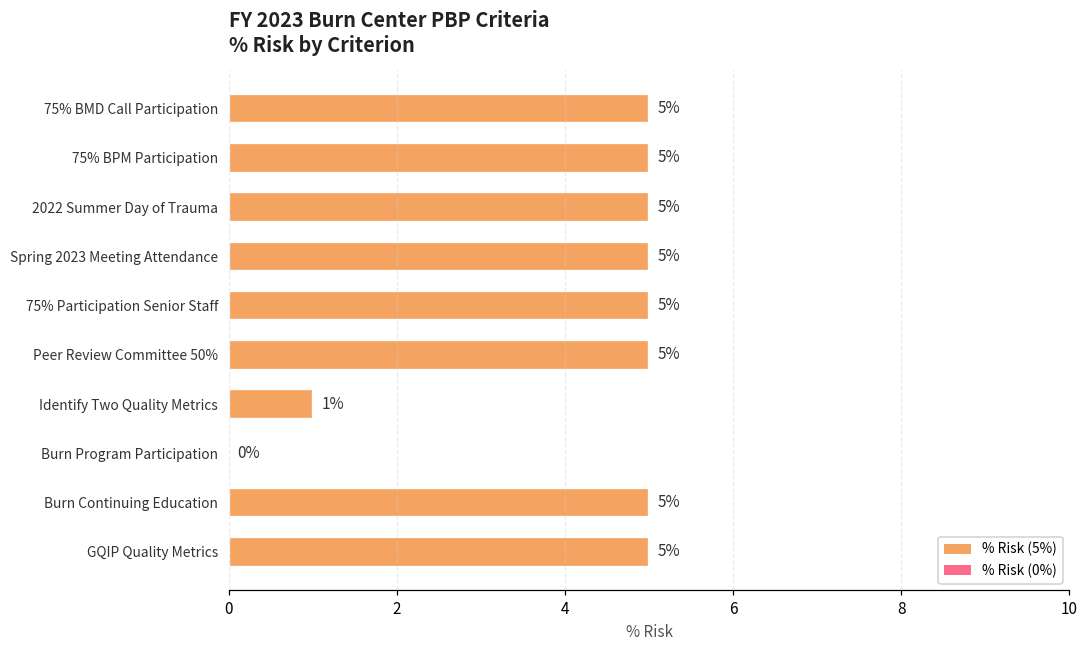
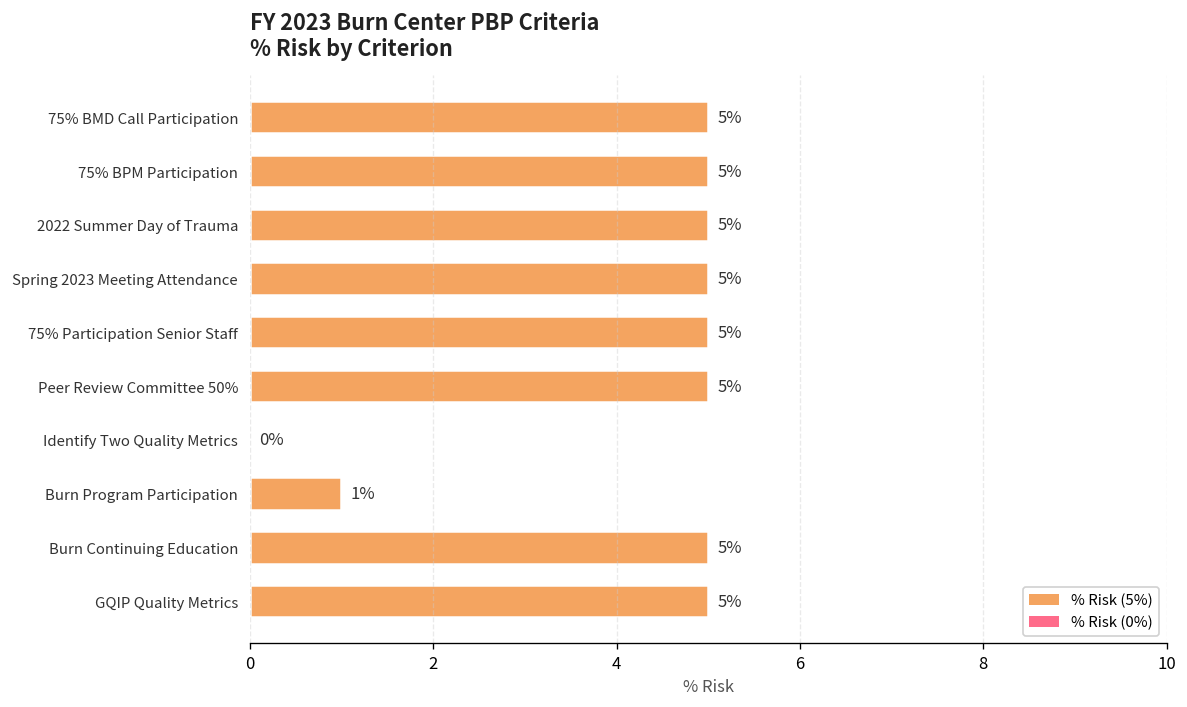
Identify Two Quality Metrics: 1% -> 0%
Burn Program Participation: 0% -> 1%
